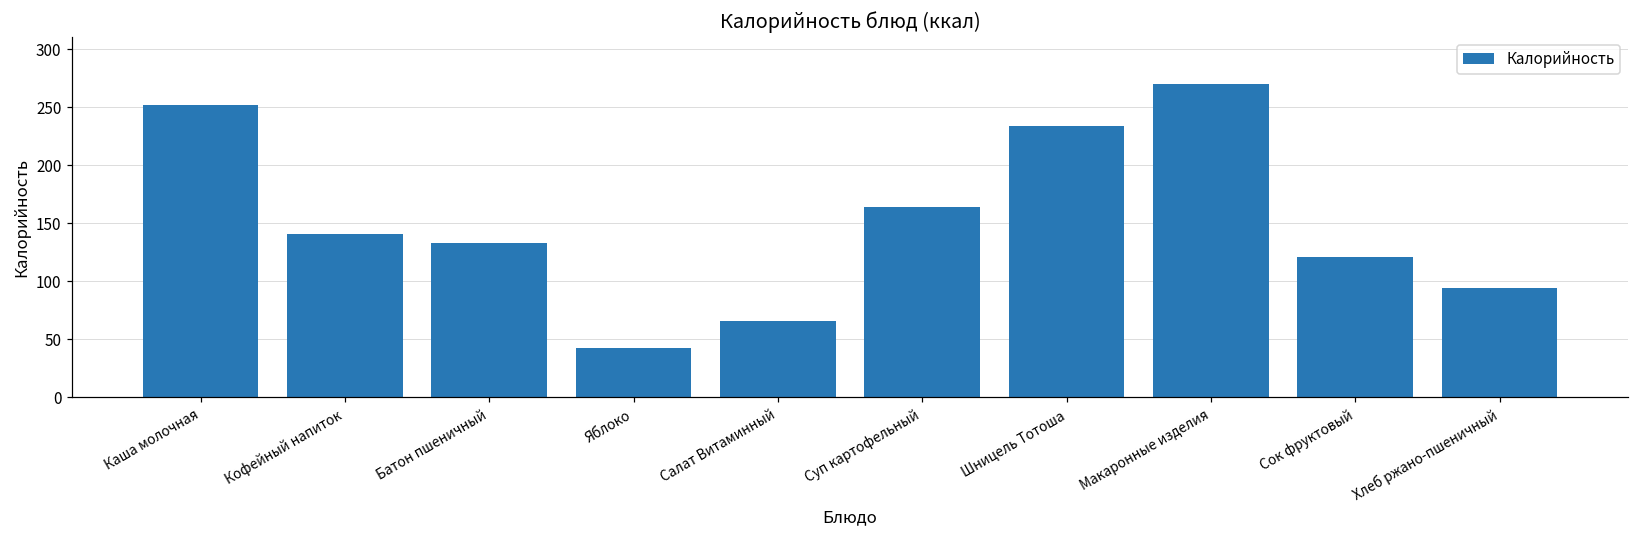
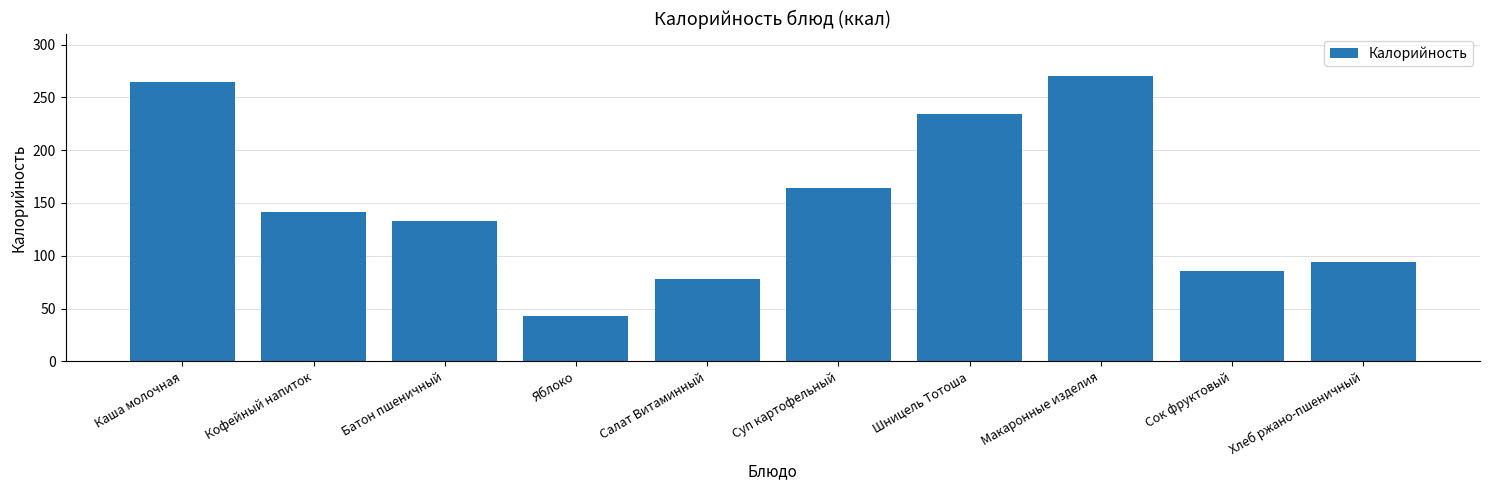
Каша молочная: 252 -> 265
Салат Витаминный: 66 -> 78
Сок фруктовый: 121 -> 86
